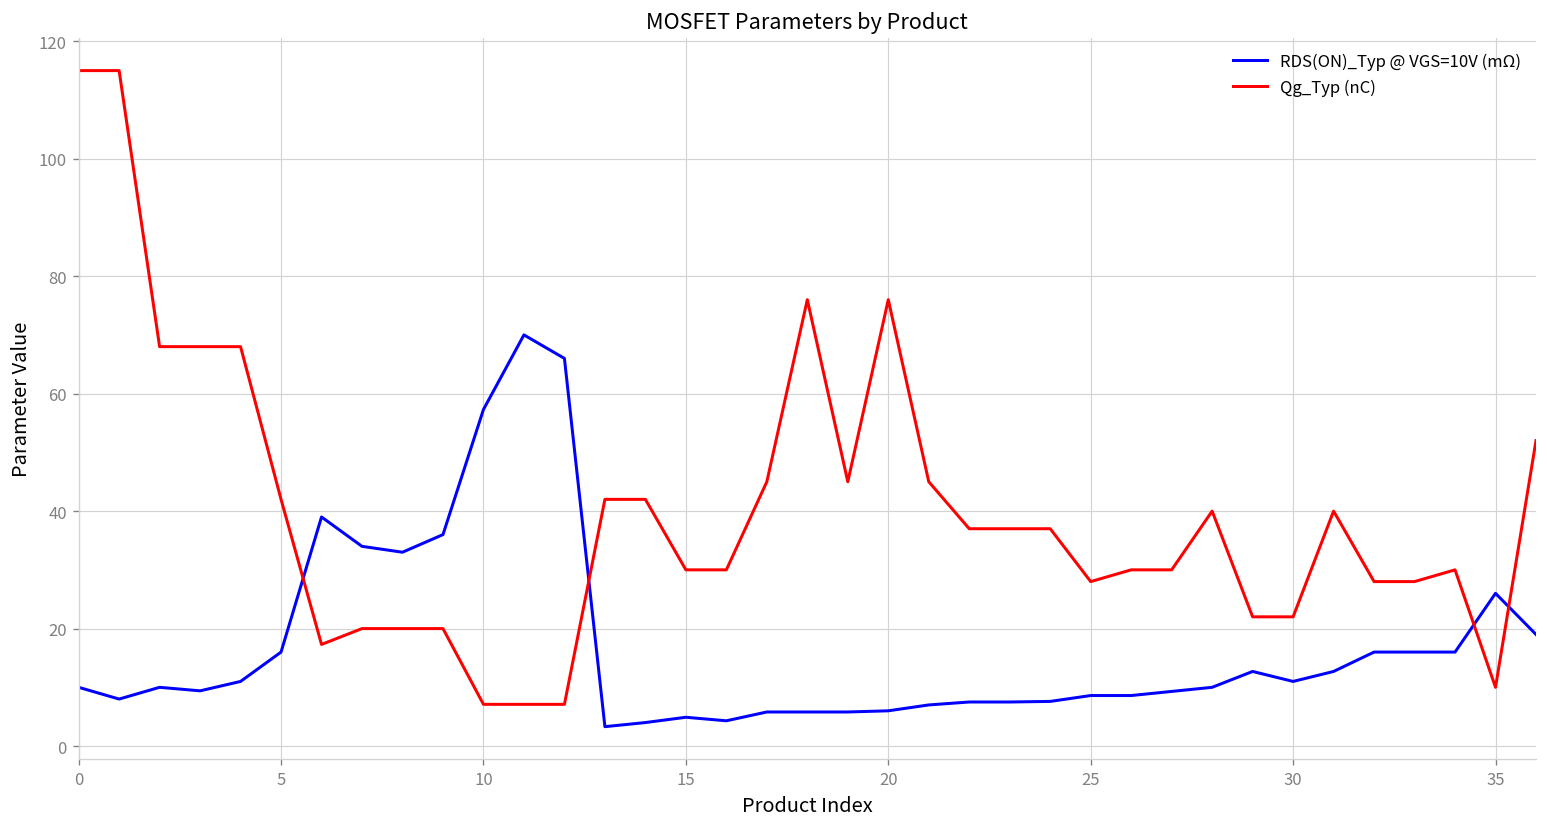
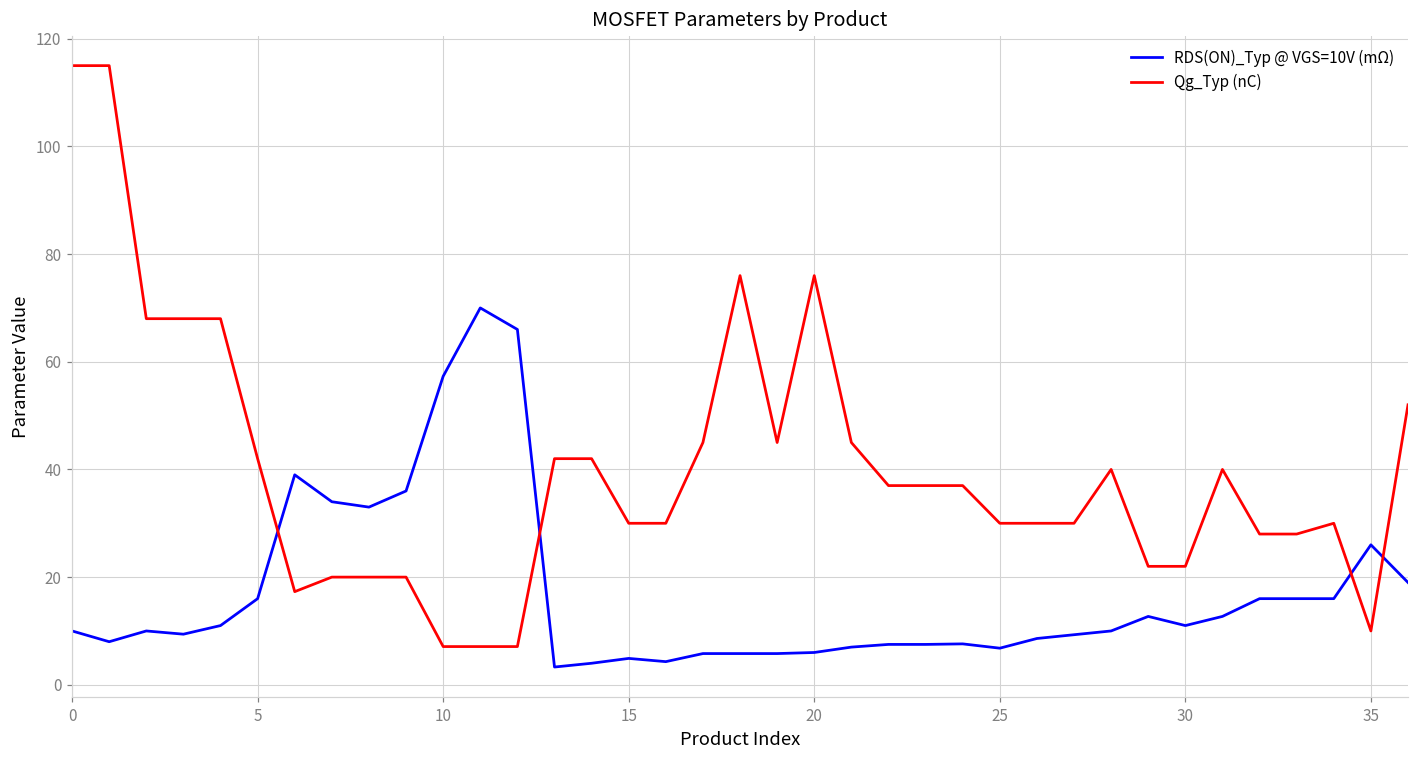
RDS(ON)_Typ @ VGS=10V (mΩ), 25: 9 -> 7
Qg_Typ (nC), 25: 28 -> 30
